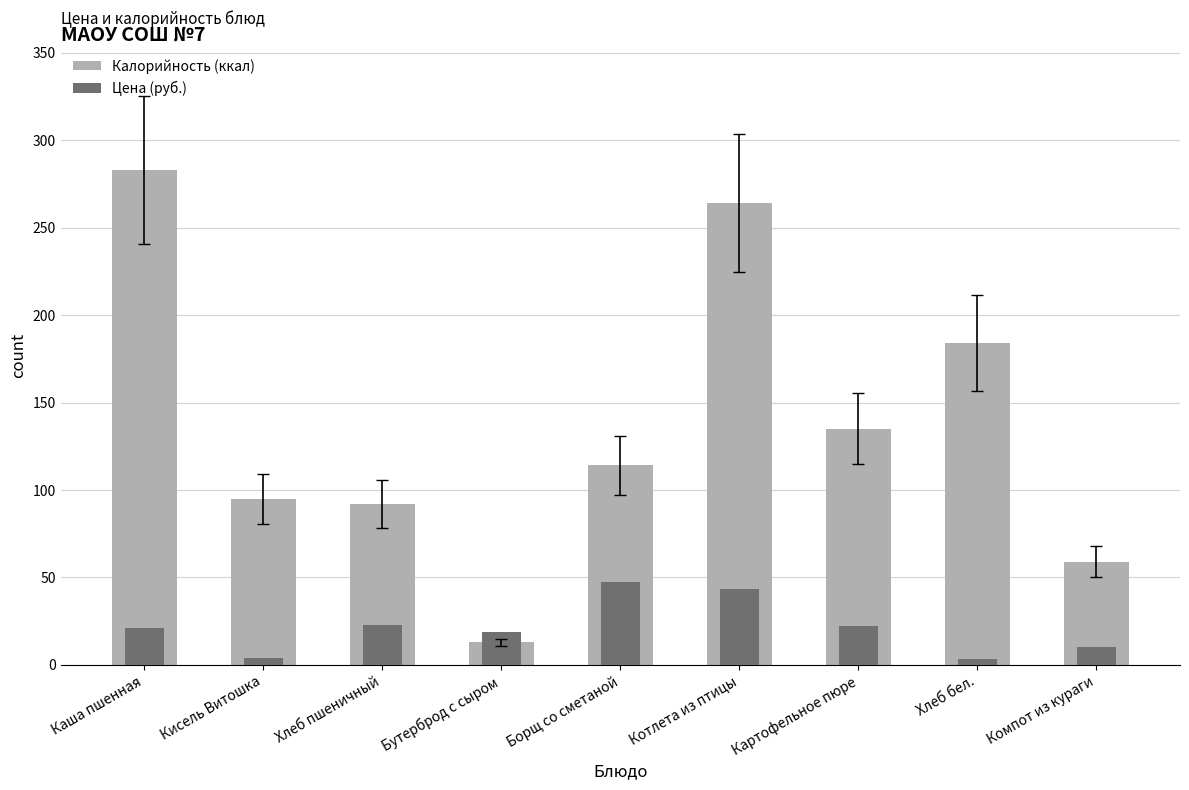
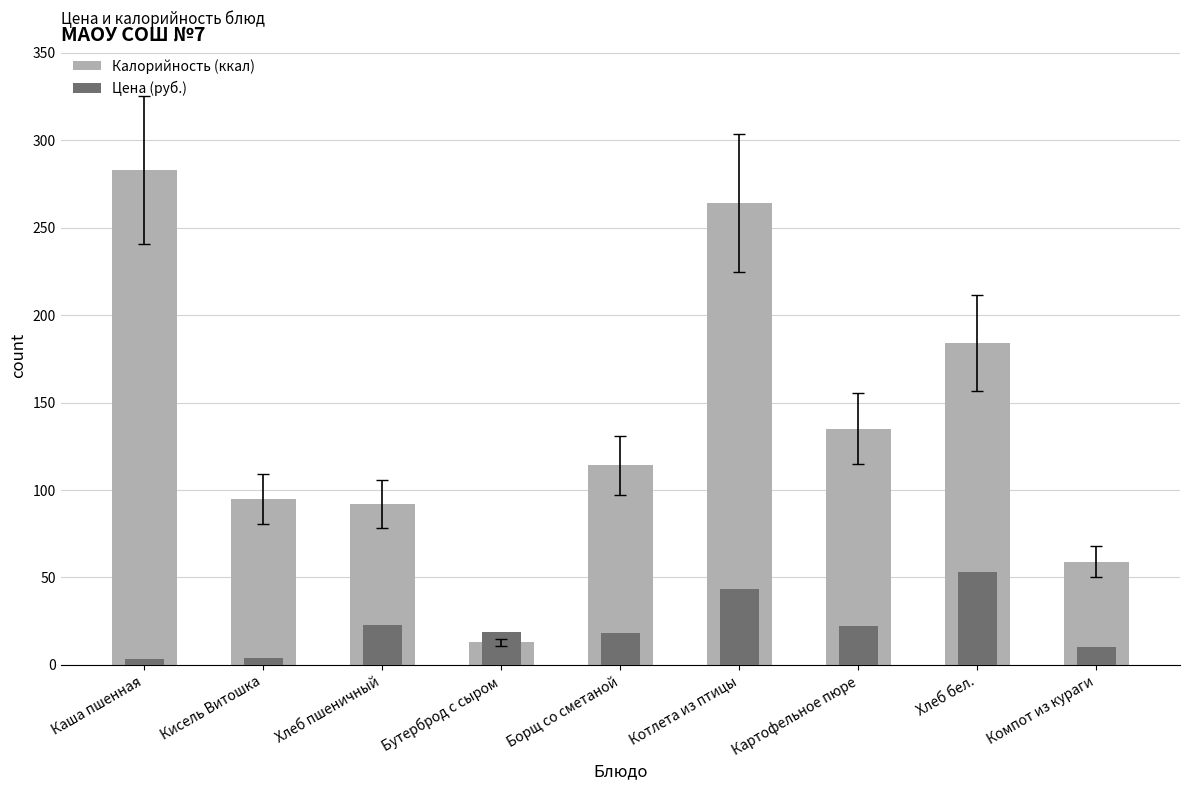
Цена (руб.), Каша пшенная: 21 -> 4
Цена (руб.), Борщ со сметаной: 47 -> 18
Цена (руб.), Хлеб бел.: 4 -> 53
